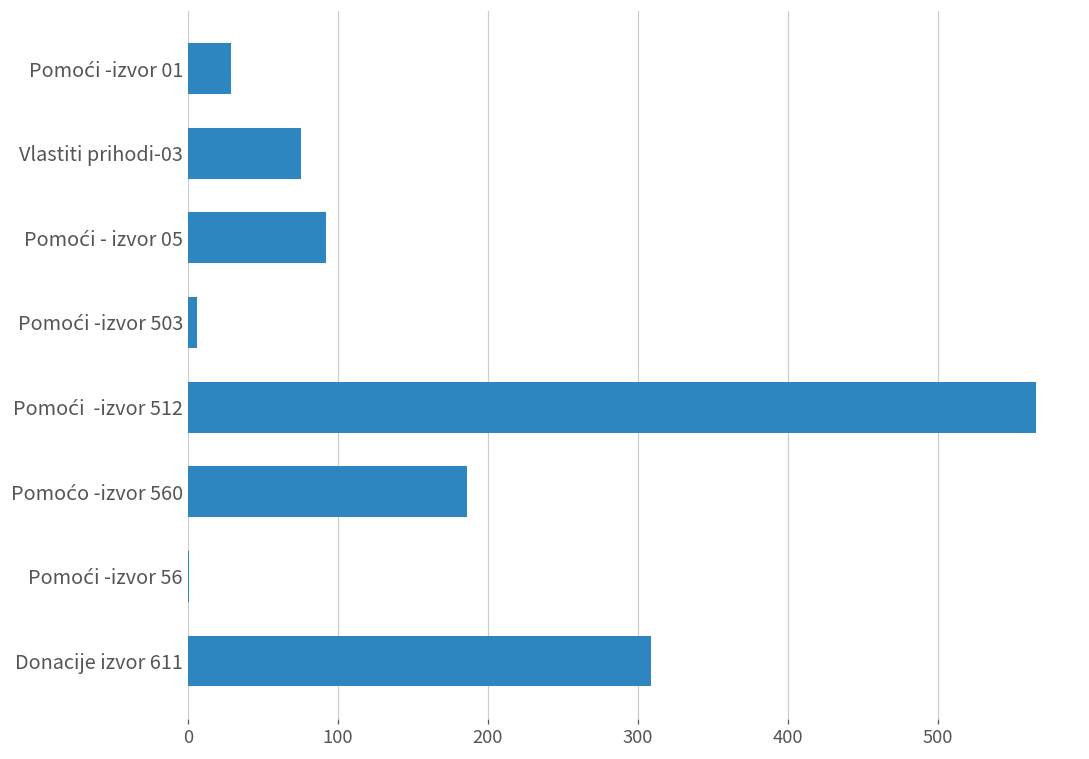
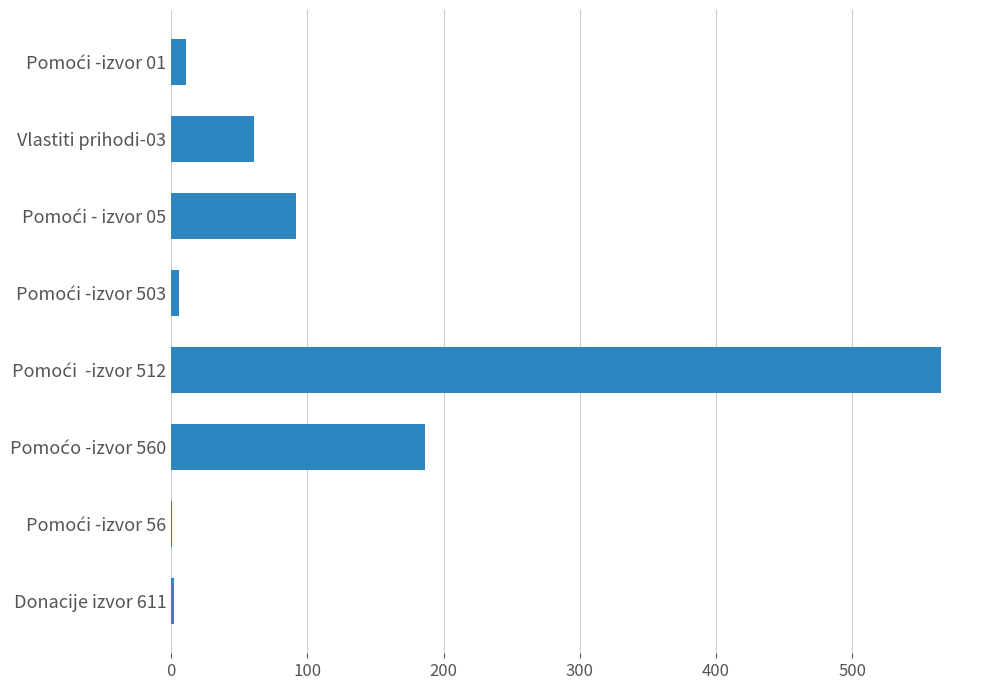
Pomoći -izvor 01: 29 -> 11
Vlastiti prihodi-03: 75 -> 61
Donacije izvor 611: 308 -> 2
